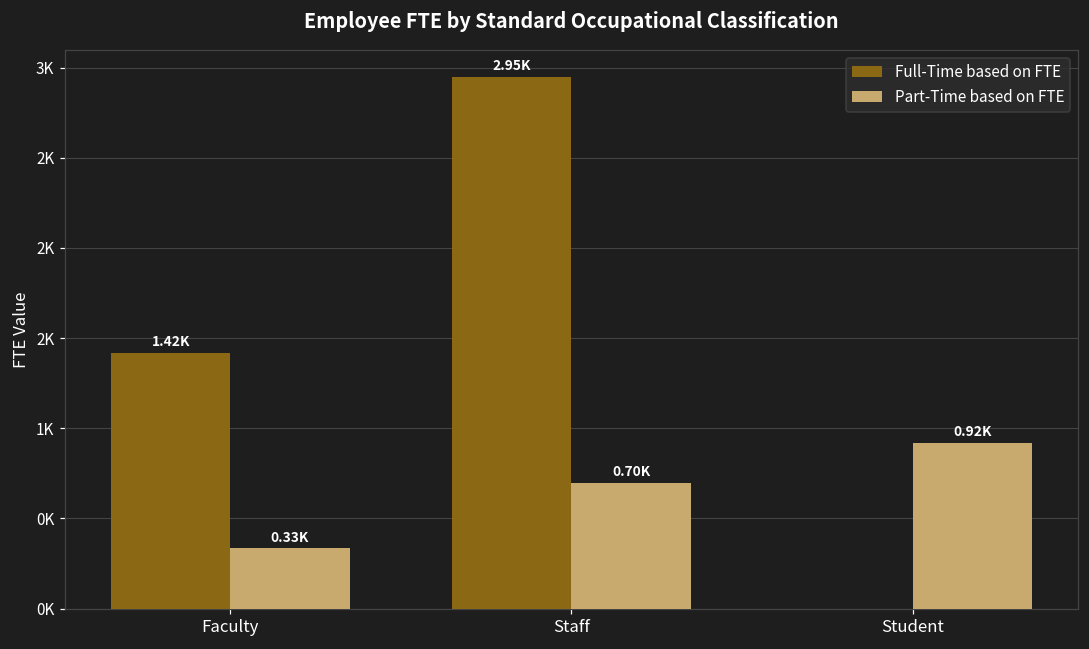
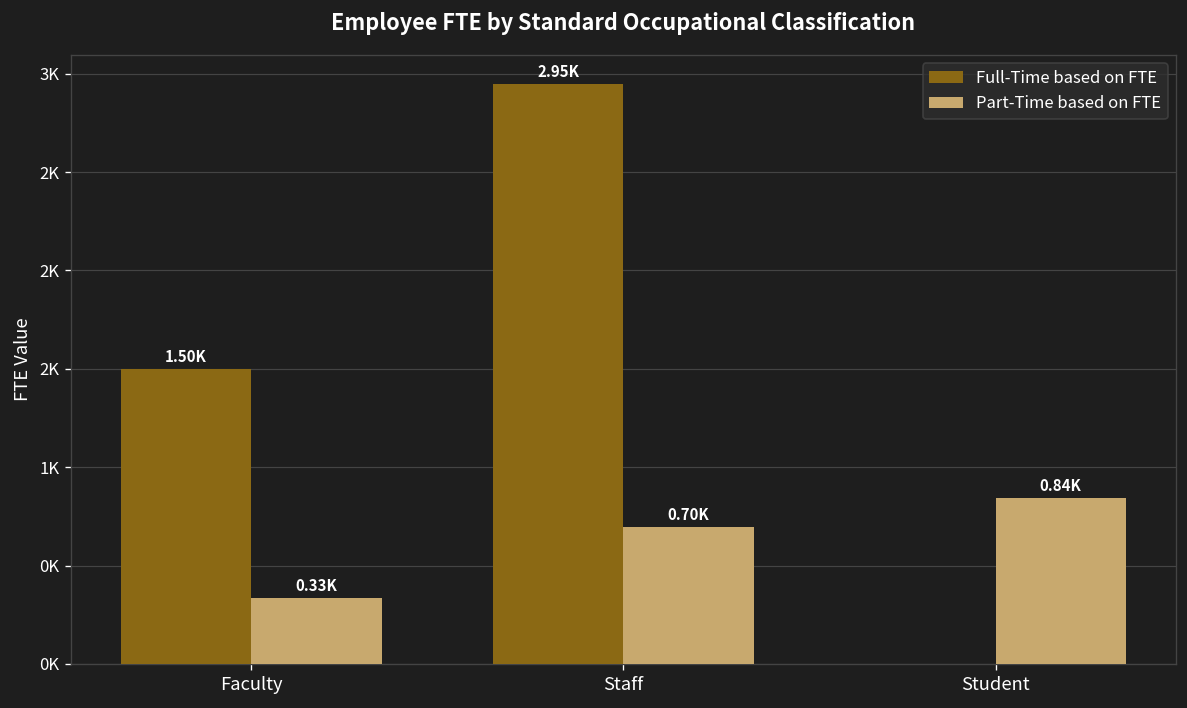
Full-Time based on FTE, Faculty: 1.42K -> 1.50K
Part-Time based on FTE, Student: 0.92K -> 0.84K
